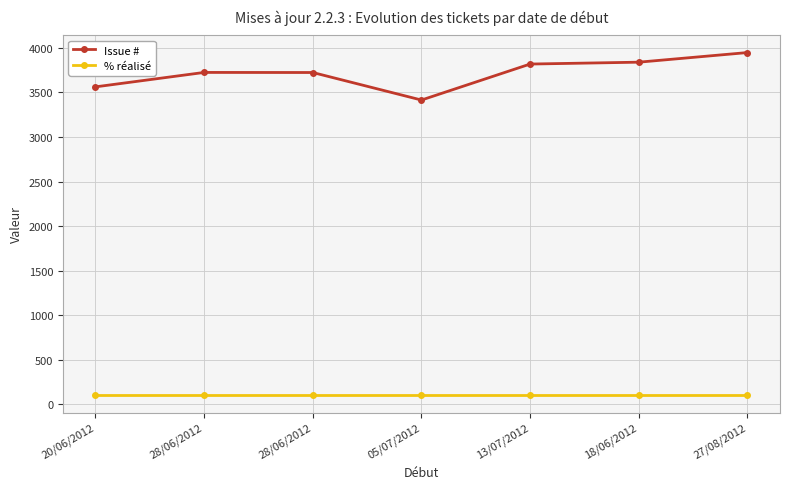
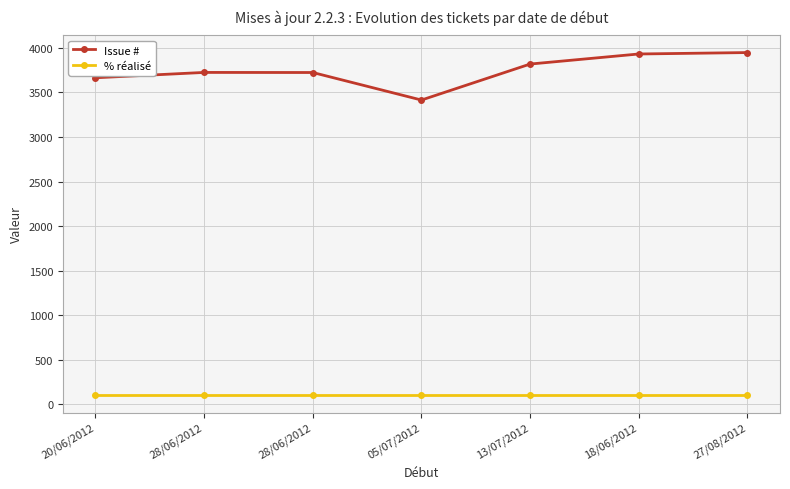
Issue #, 20/06/2012: 3600 -> 3700
Issue #, 18/06/2012: 3800 -> 3900
